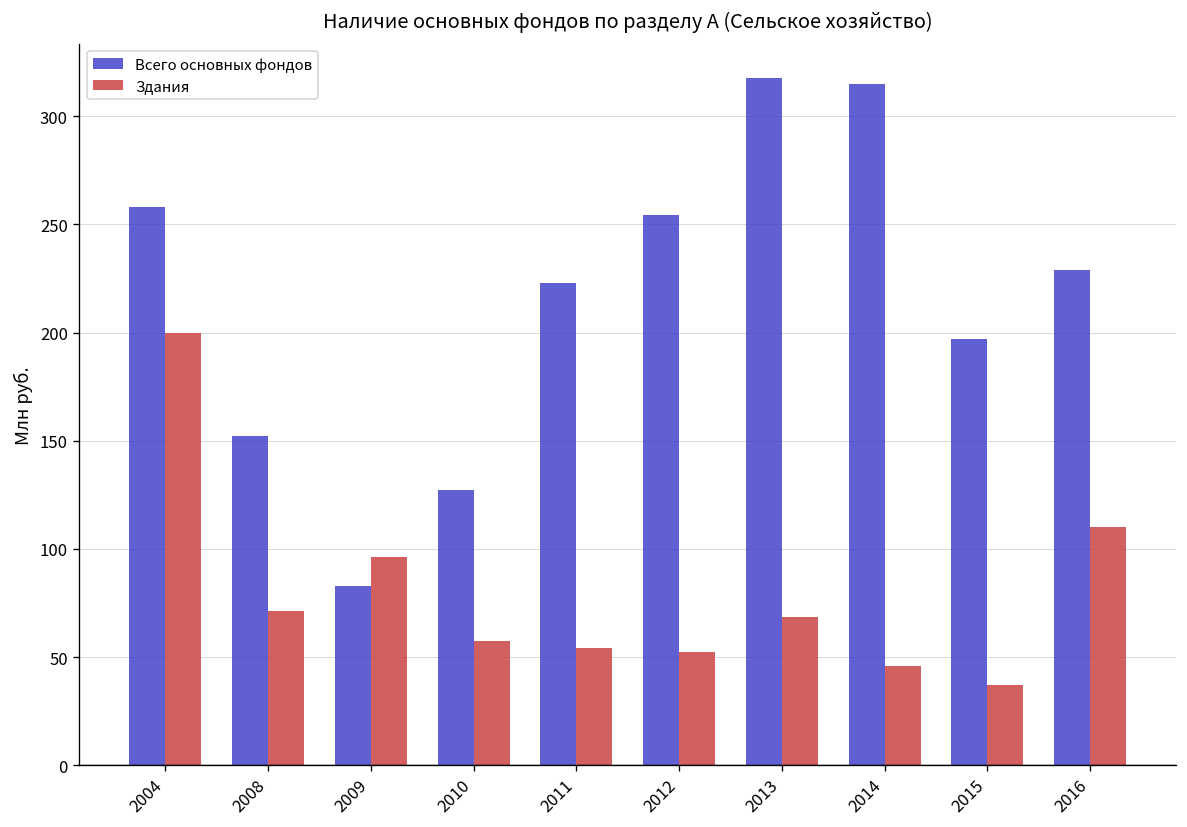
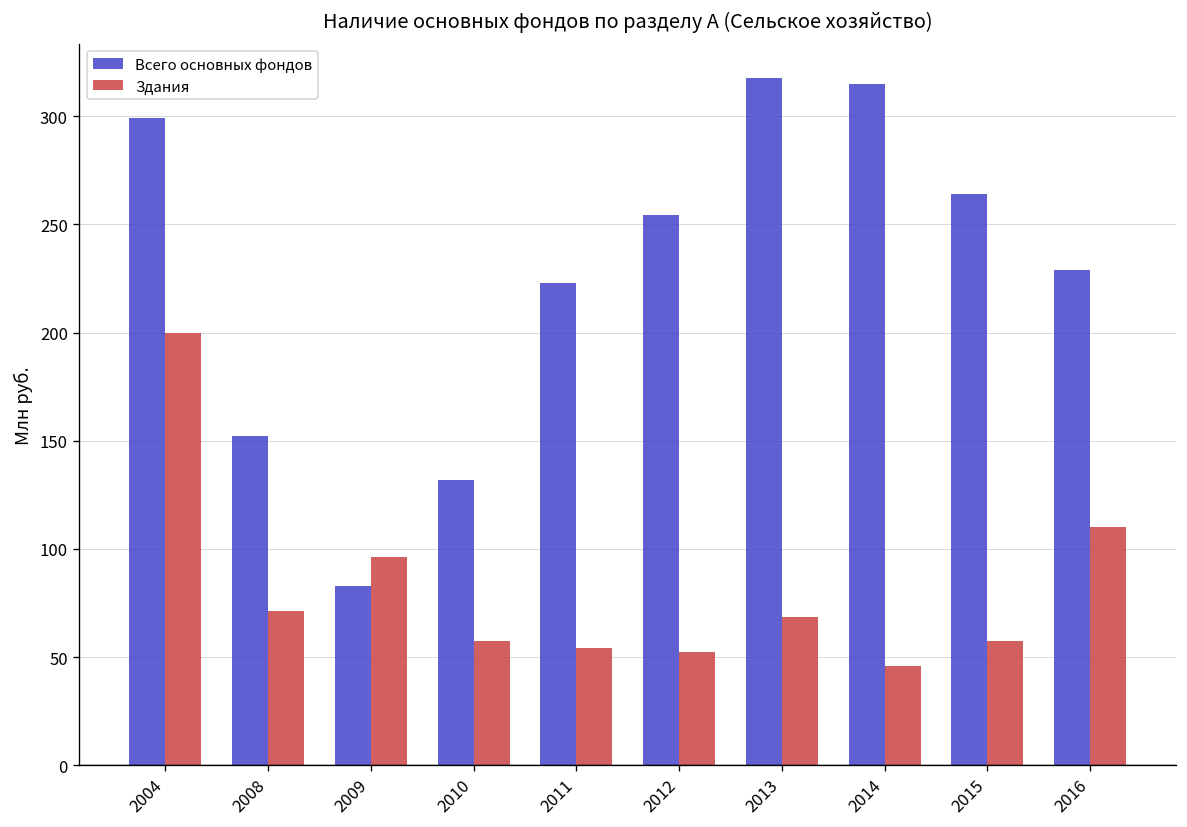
Всего основных фондов, 2004: 258 -> 299
Всего основных фондов, 2010: 127 -> 132
Всего основных фондов, 2015: 197 -> 264
Здания, 2015: 37 -> 58
